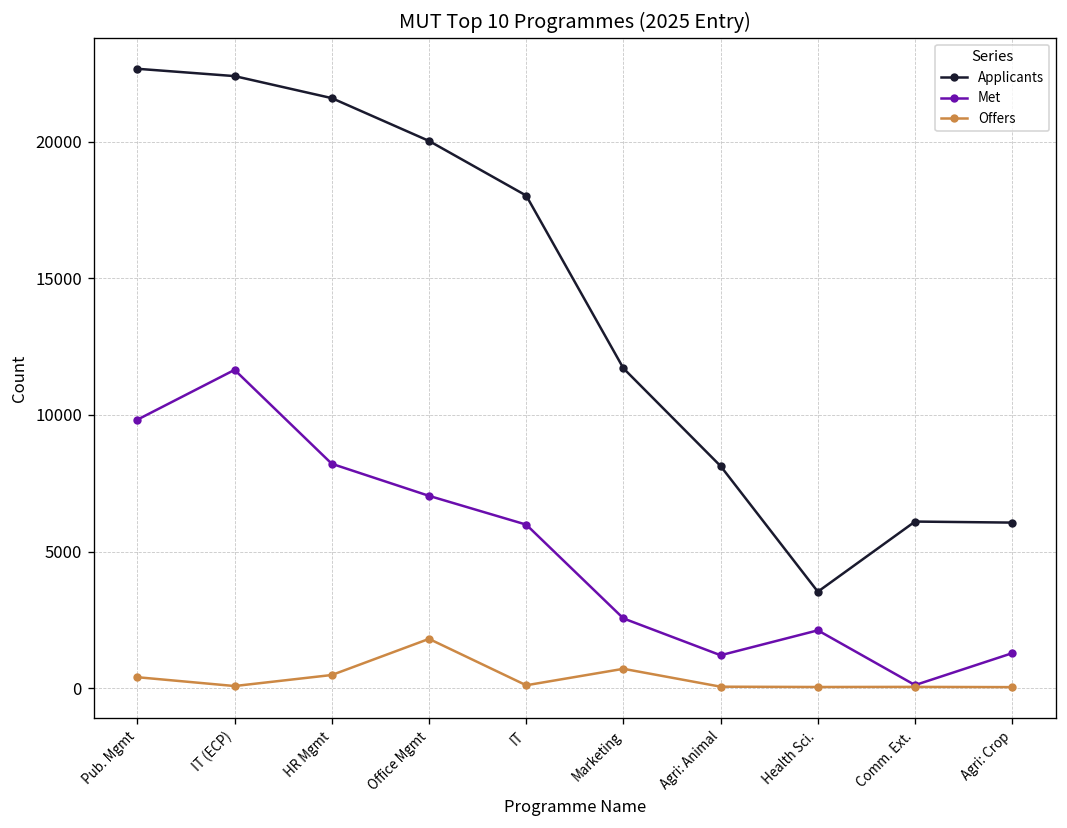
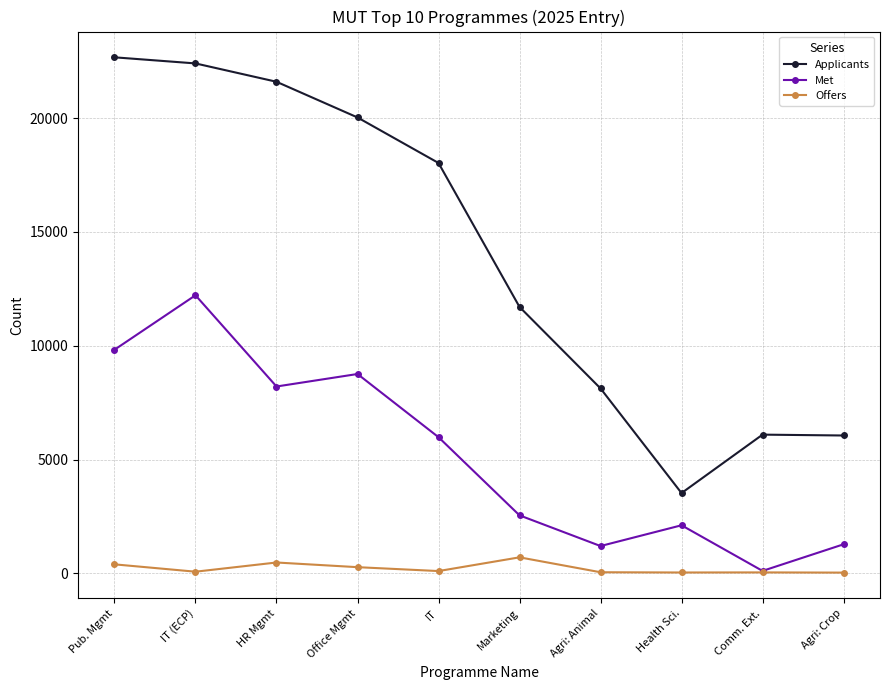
Met, IT (ECP): 11600 -> 12200
Met, Office Mgmt: 7000 -> 8800
Offers, Office Mgmt: 1800 -> 300
